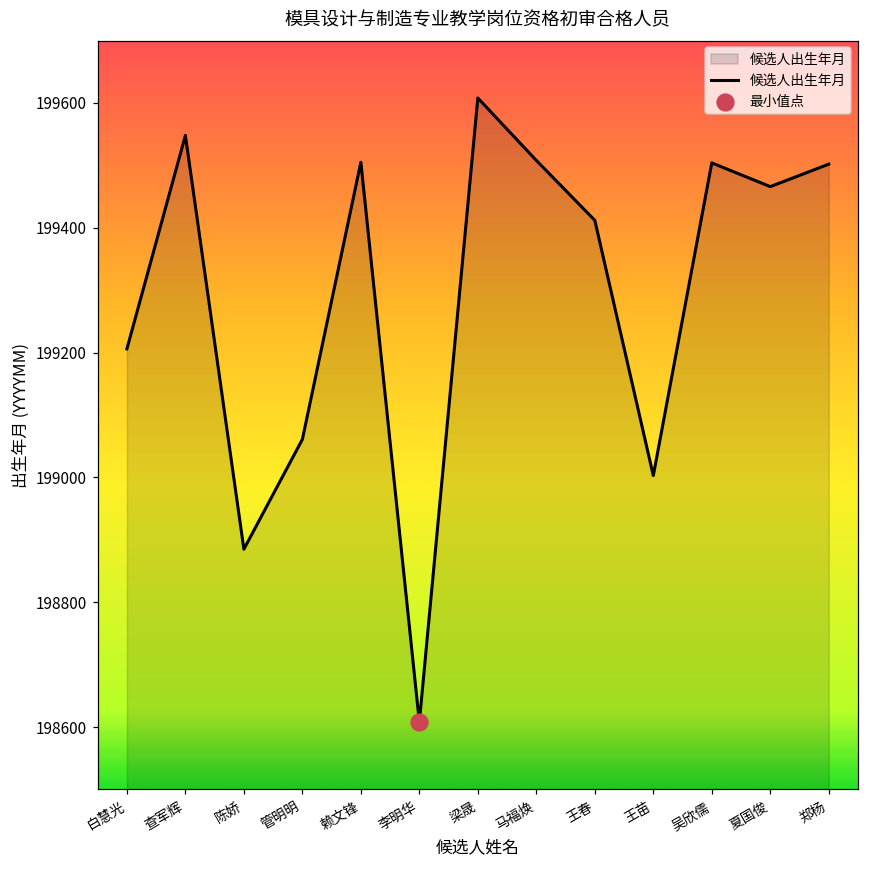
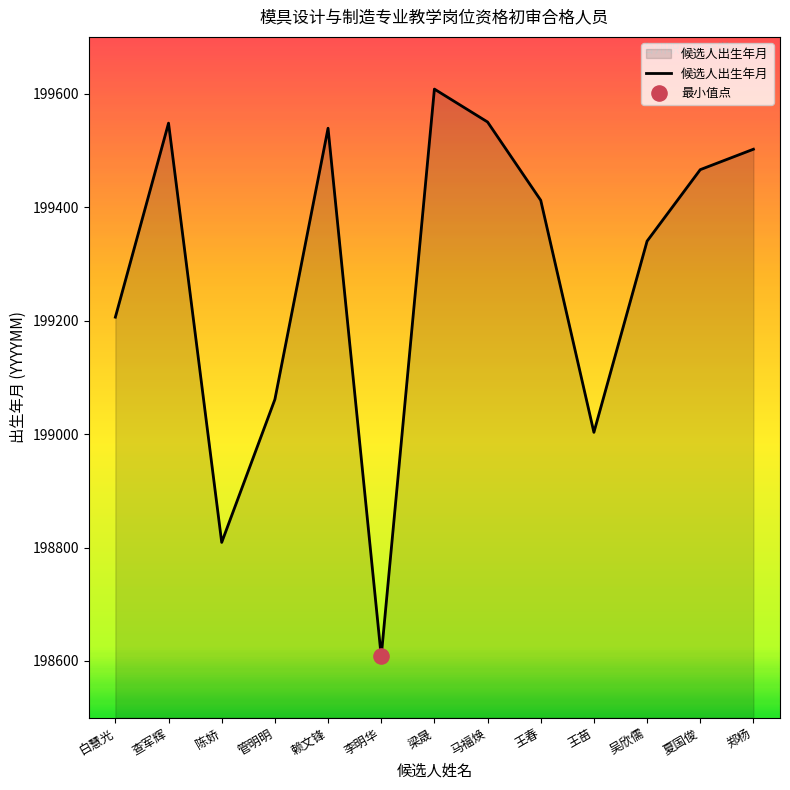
候选人出生年月, 陈娇: 198890 -> 198810
候选人出生年月, 赖文锋: 199510 -> 199540
候选人出生年月, 马福焕: 199510 -> 199550
候选人出生年月, 吴欣儒: 199500 -> 199340
